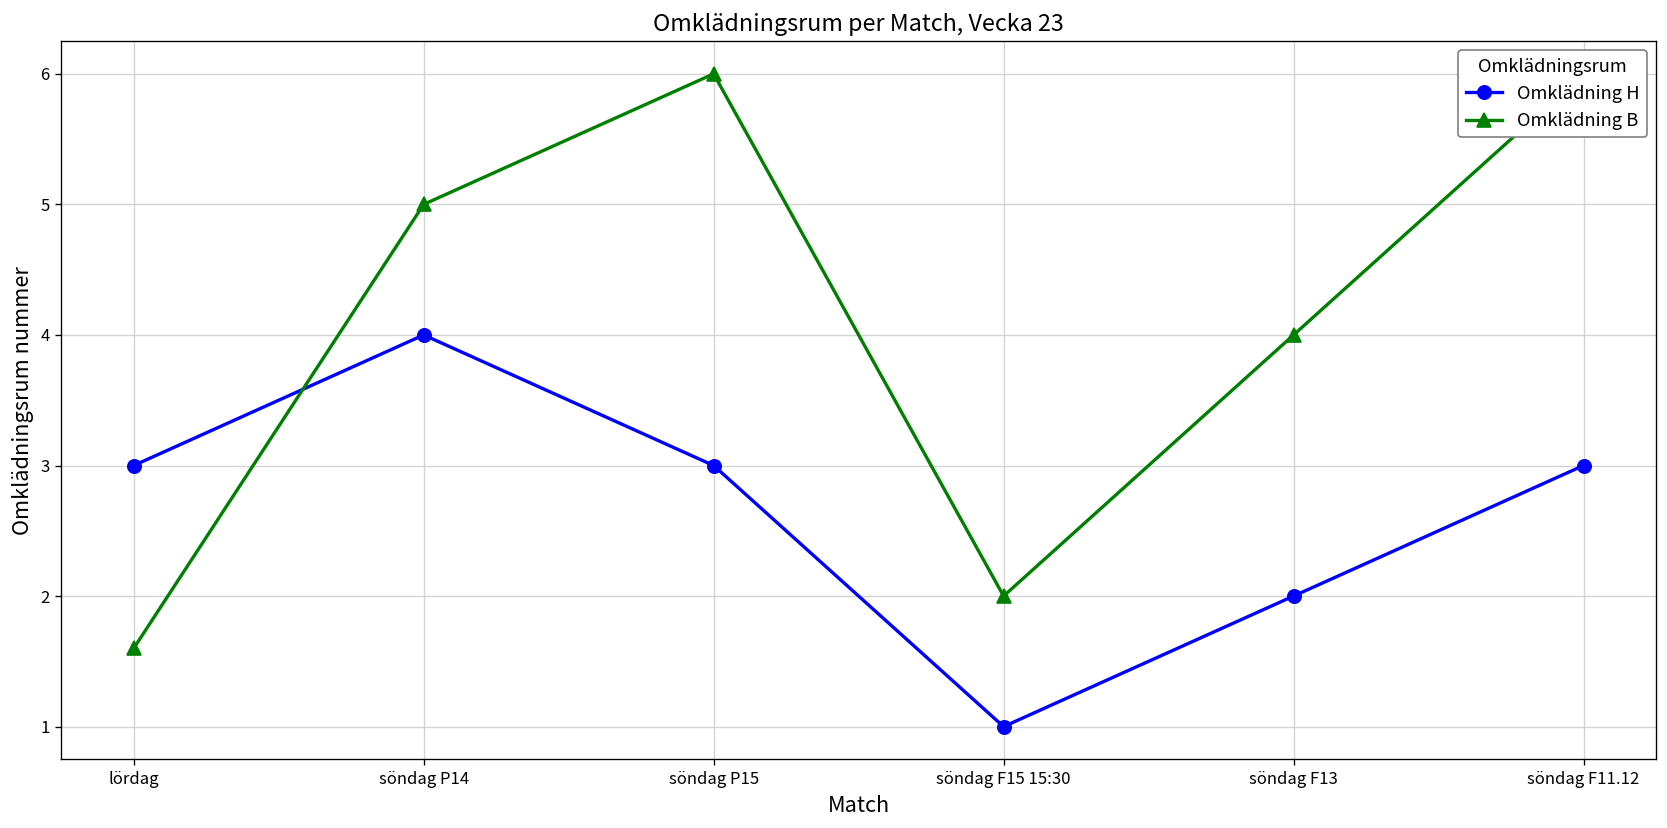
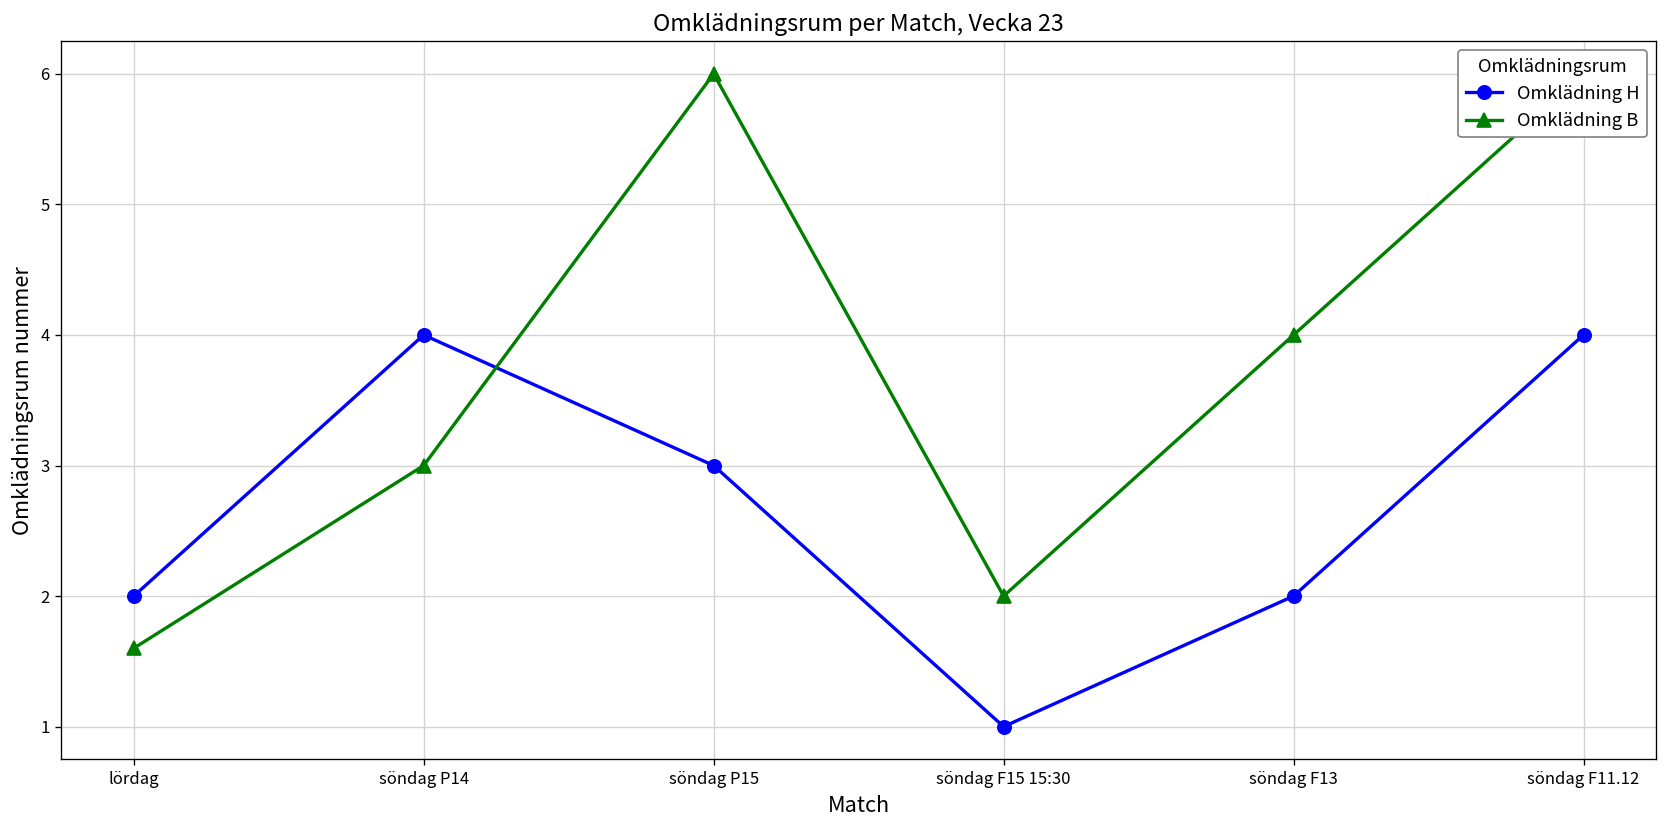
Omklädning H, lördag: 3 -> 2
Omklädning B, söndag P14: 5 -> 3
Omklädning H, söndag F11.12: 3 -> 4
